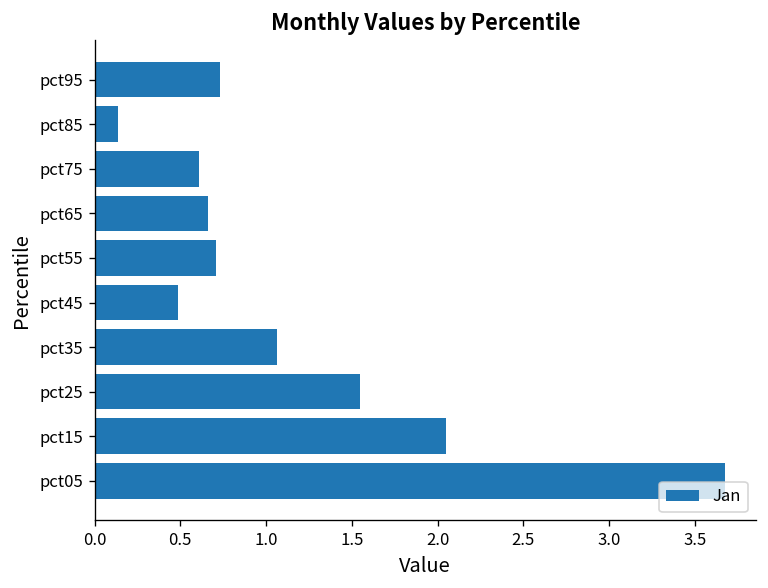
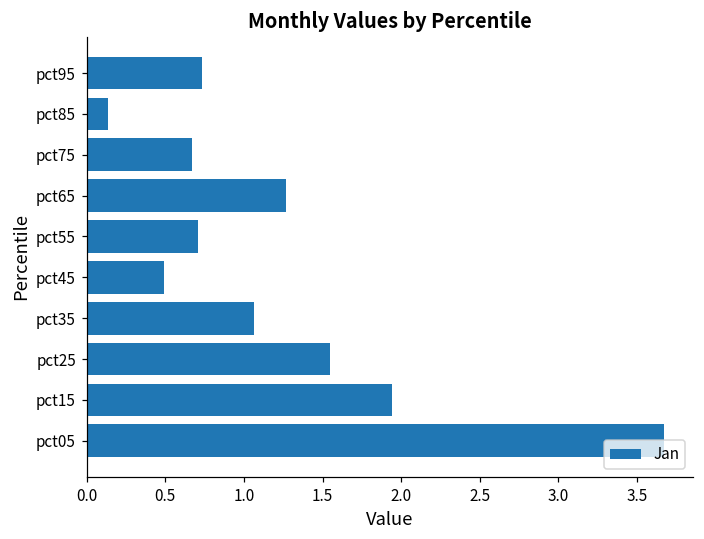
pct75: 0.61 -> 0.67
pct65: 0.66 -> 1.27
pct15: 2.05 -> 1.94
